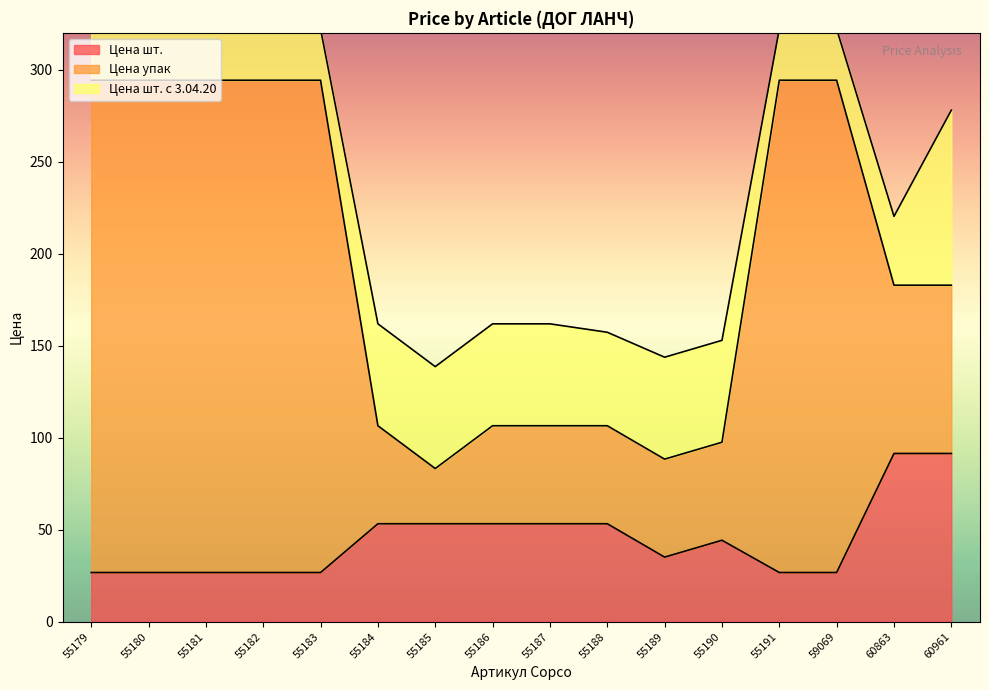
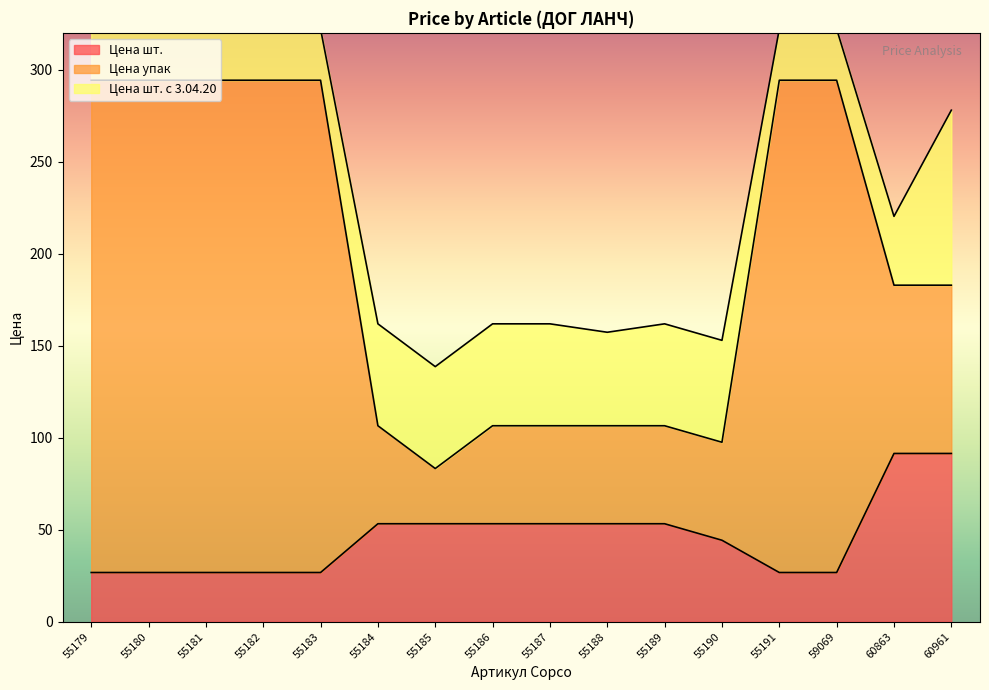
Цена шт., 55189: 35 -> 53
